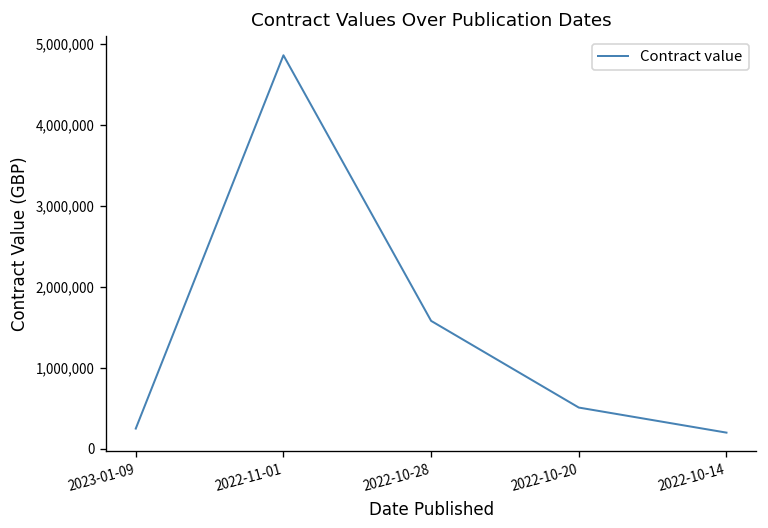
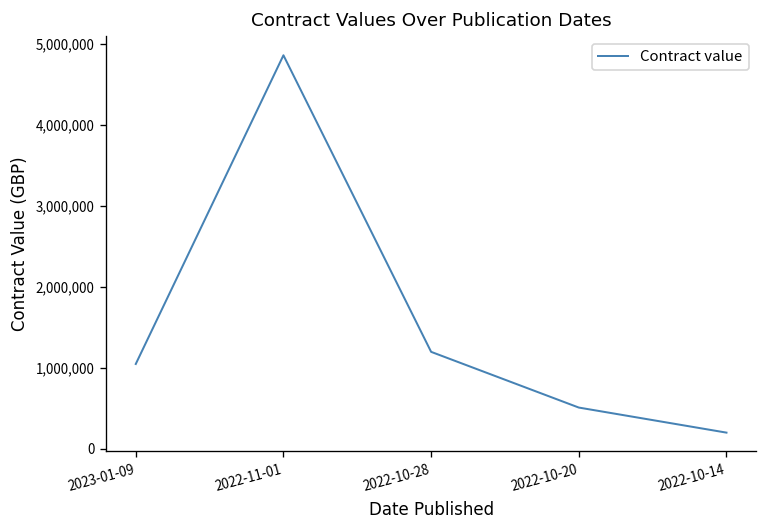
2023-01-09: 300,000 -> 1,000,000
2022-10-28: 1,600,000 -> 1,200,000
